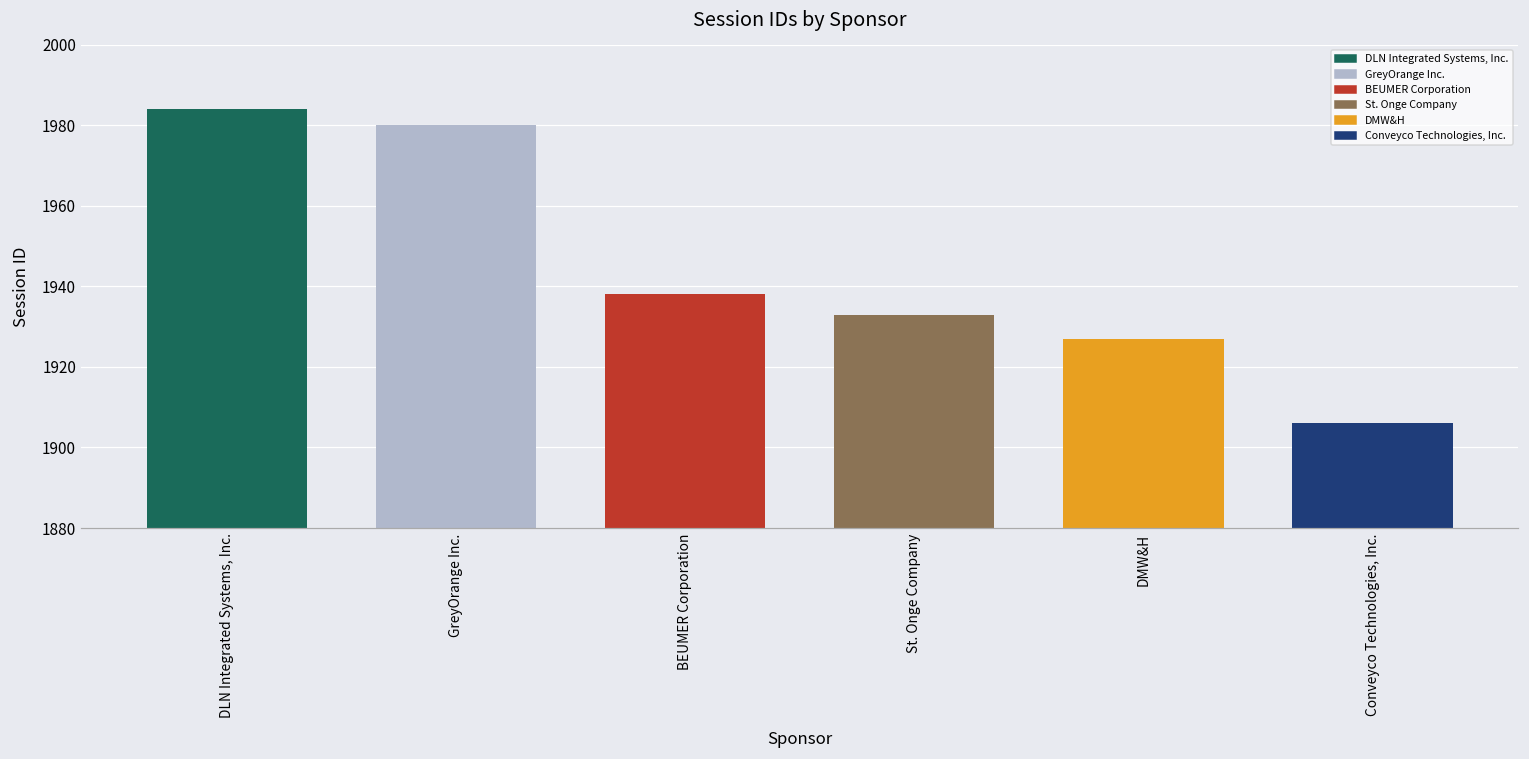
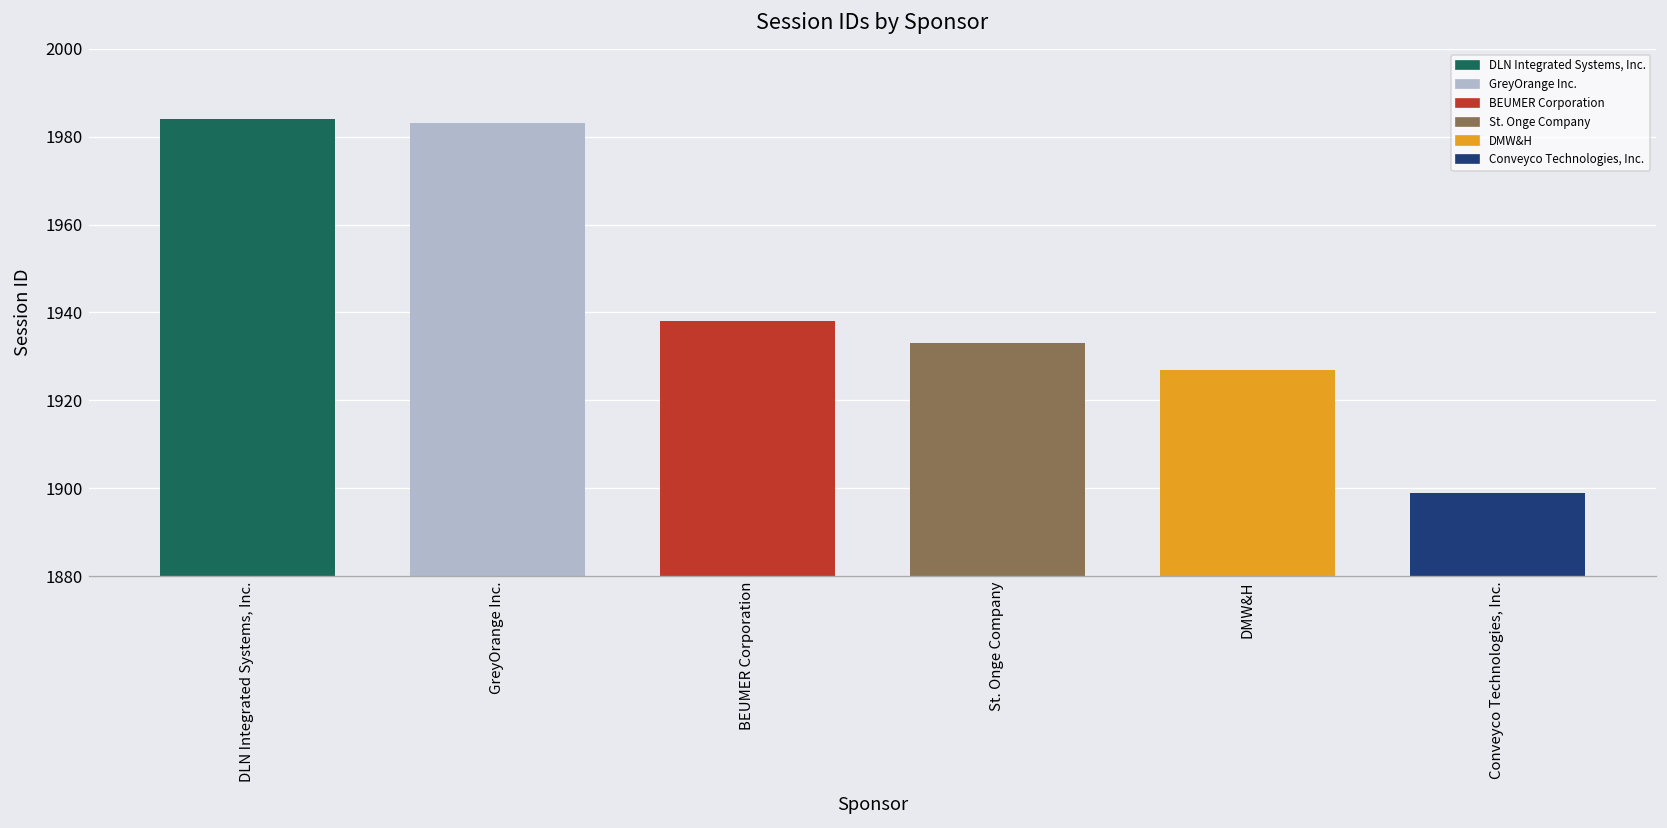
GreyOrange Inc.: 1980 -> 1983
Conveyco Technologies, Inc.: 1906 -> 1899
